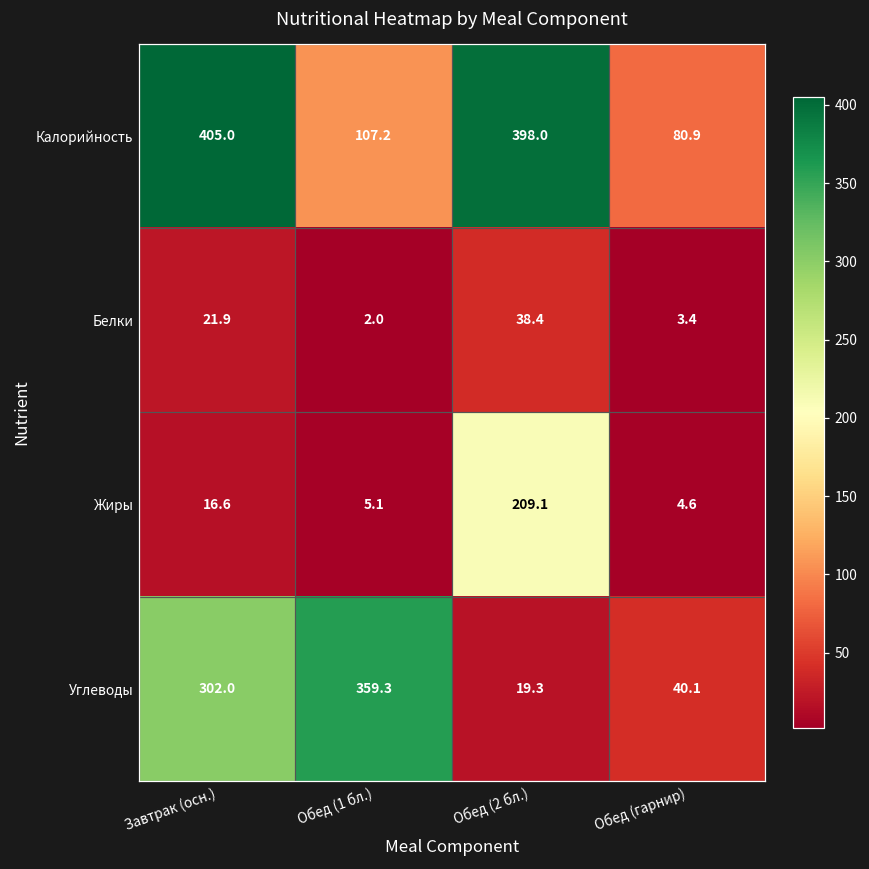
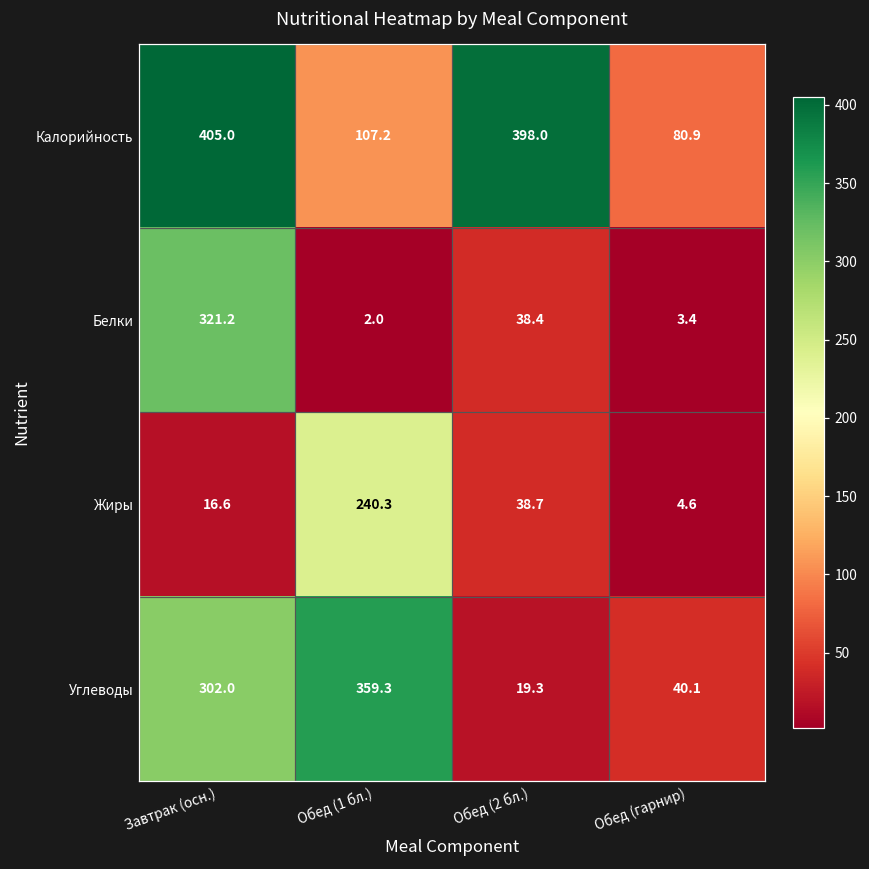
Белки, Завтрак (осн.): 21.9 -> 321.2
Жиры, Обед (1 бл.): 5.1 -> 240.3
Жиры, Обед (2 бл.): 209.1 -> 38.7
